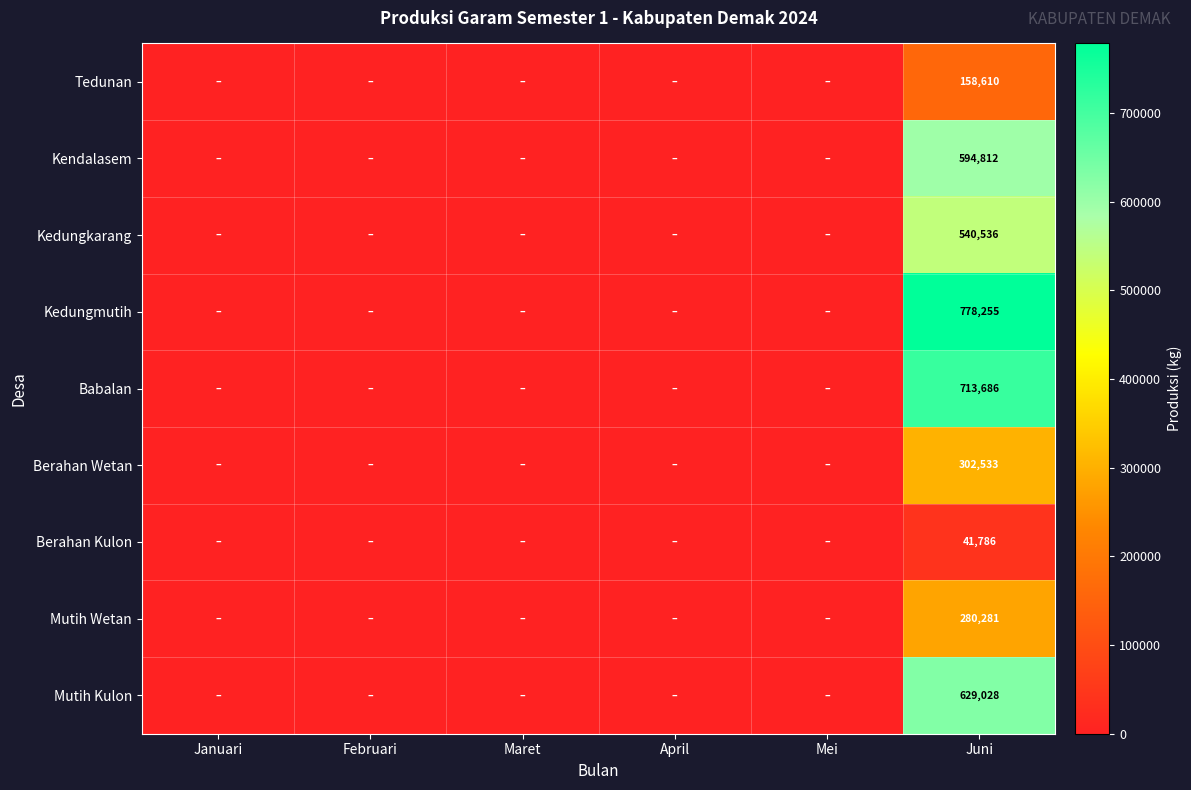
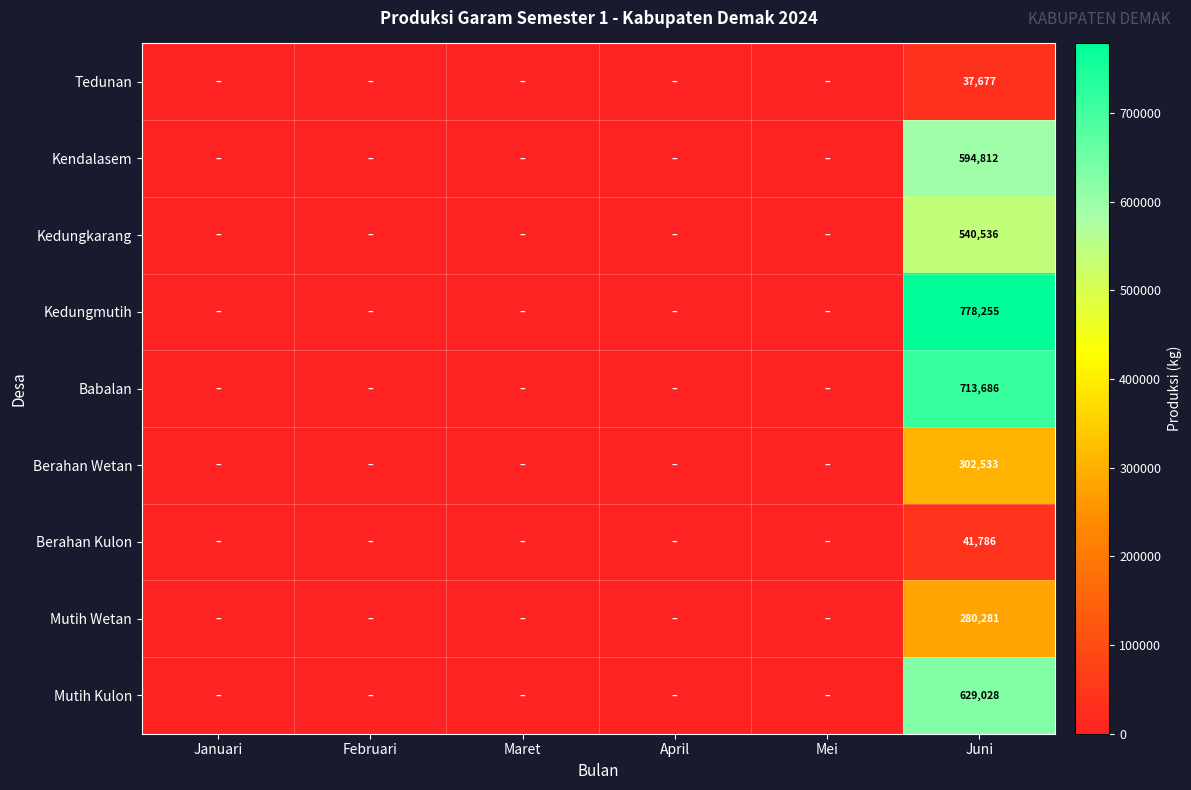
Tedunan, Juni: 158,610 -> 37,677
